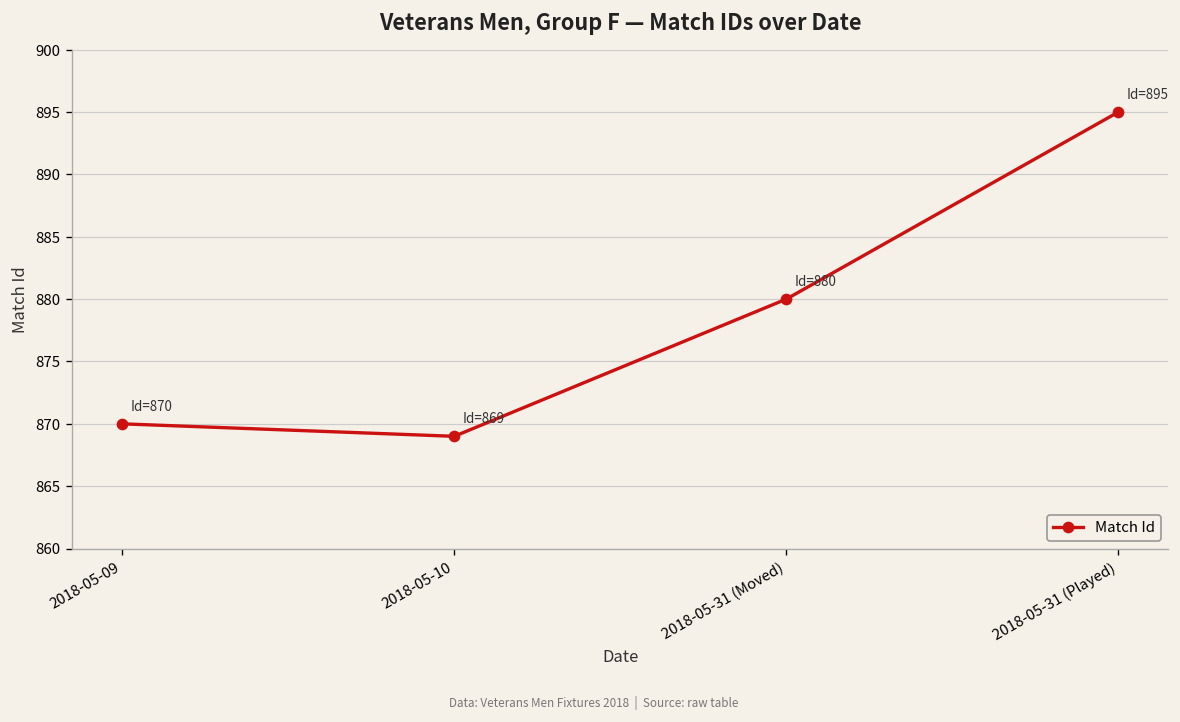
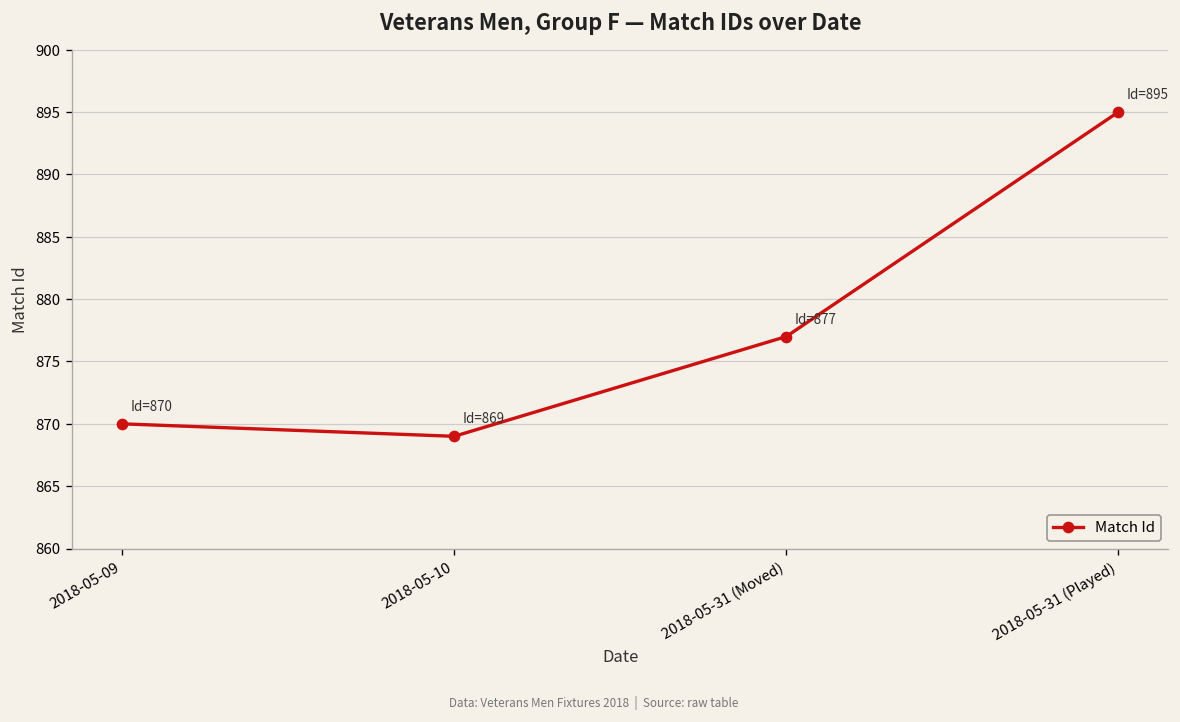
2018-05-31 (Moved): 880 -> 877
